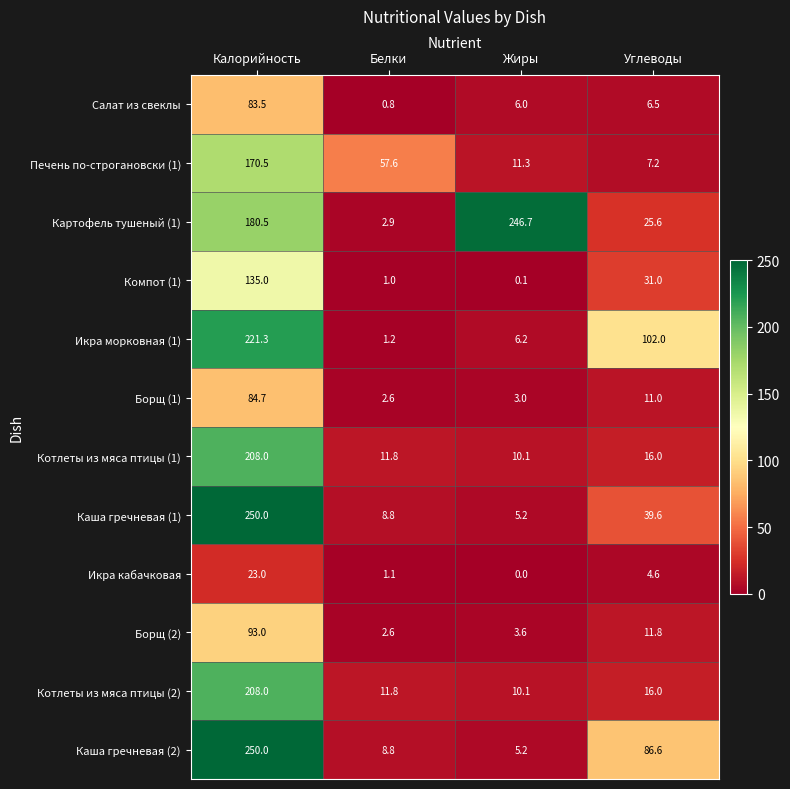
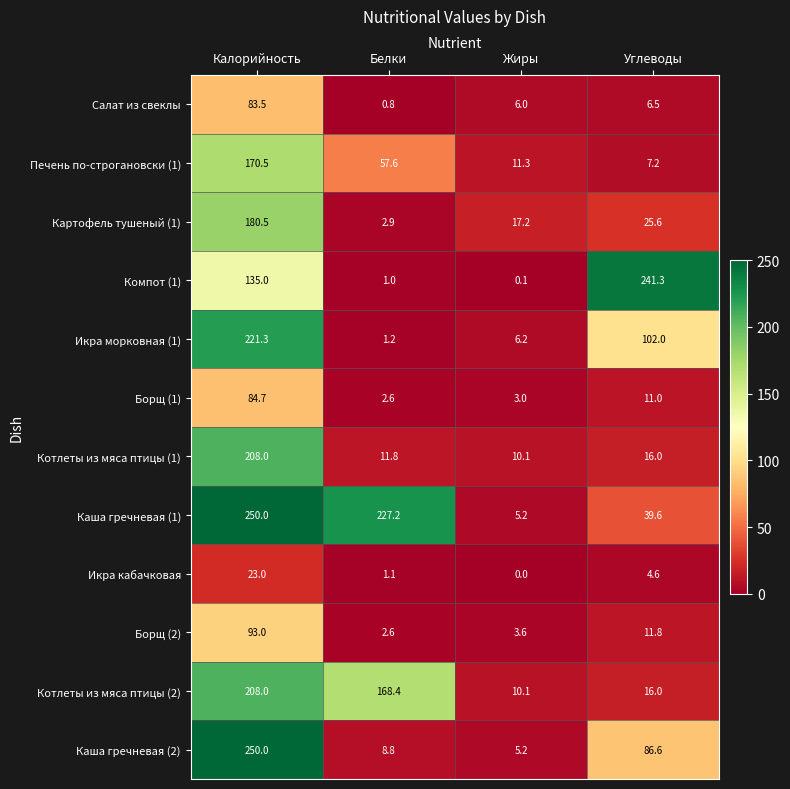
Картофель тушеный (1), Жиры: 246.7 -> 17.2
Компот (1), Углеводы: 31.0 -> 241.3
Каша гречневая (1), Белки: 8.8 -> 227.2
Котлеты из мяса птицы (2), Белки: 11.8 -> 168.4
